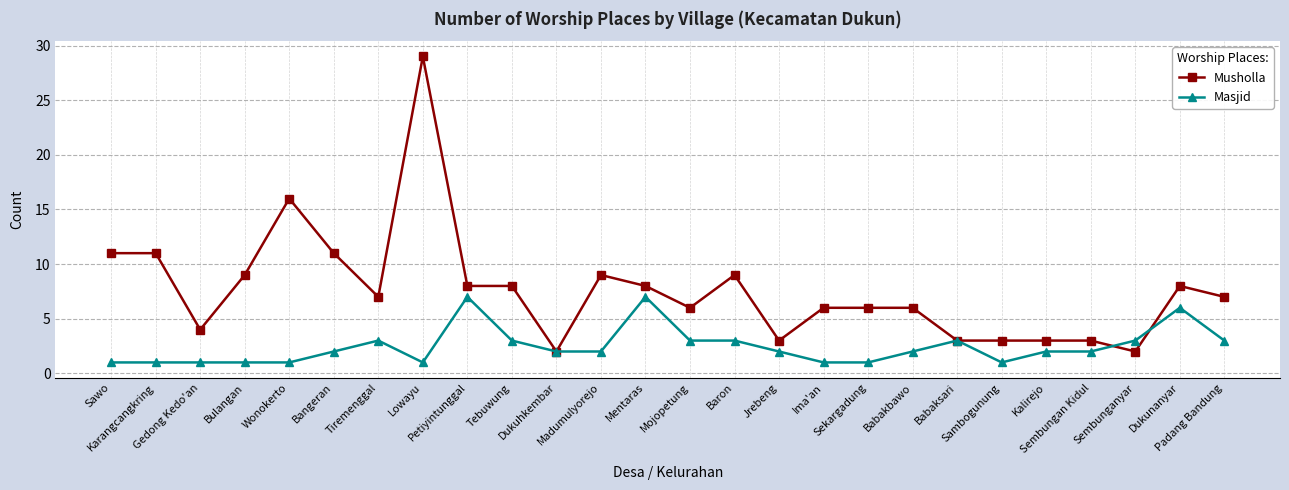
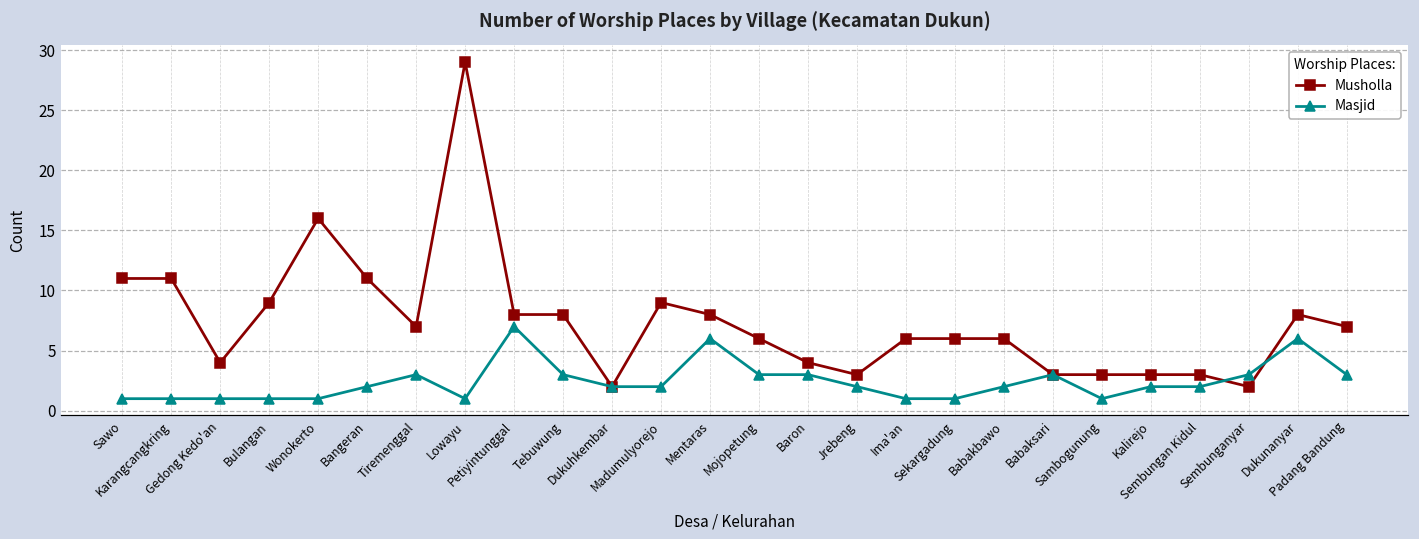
Masjid, Mentaras: 7 -> 6
Musholla, Baron: 9 -> 4
